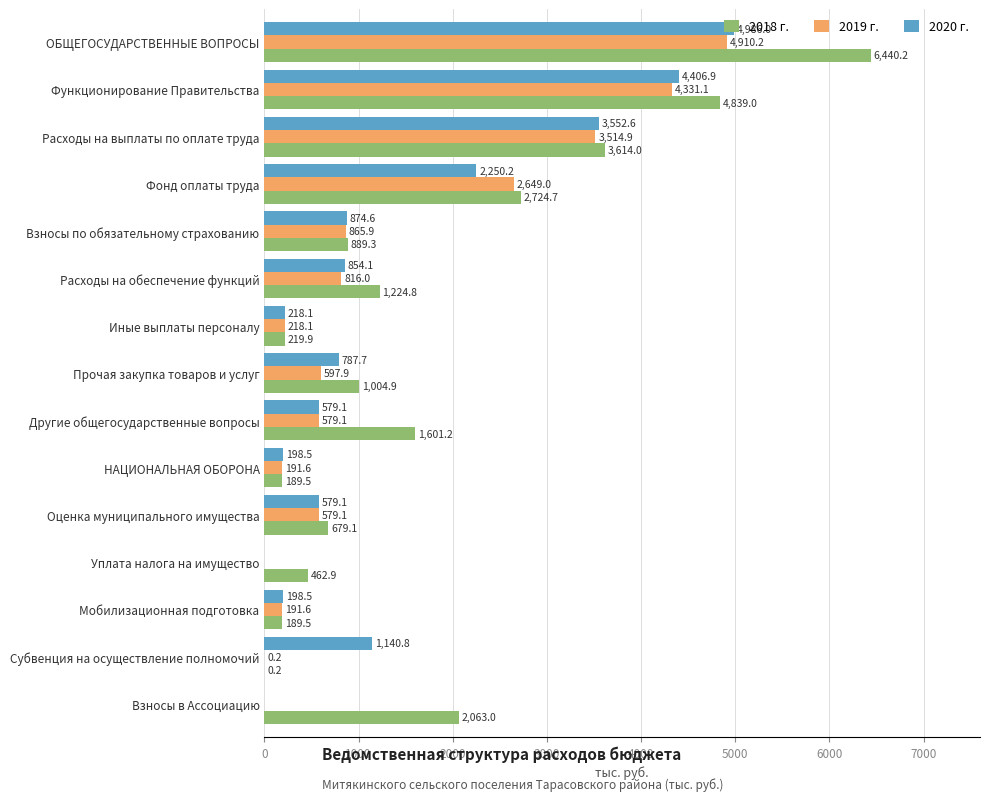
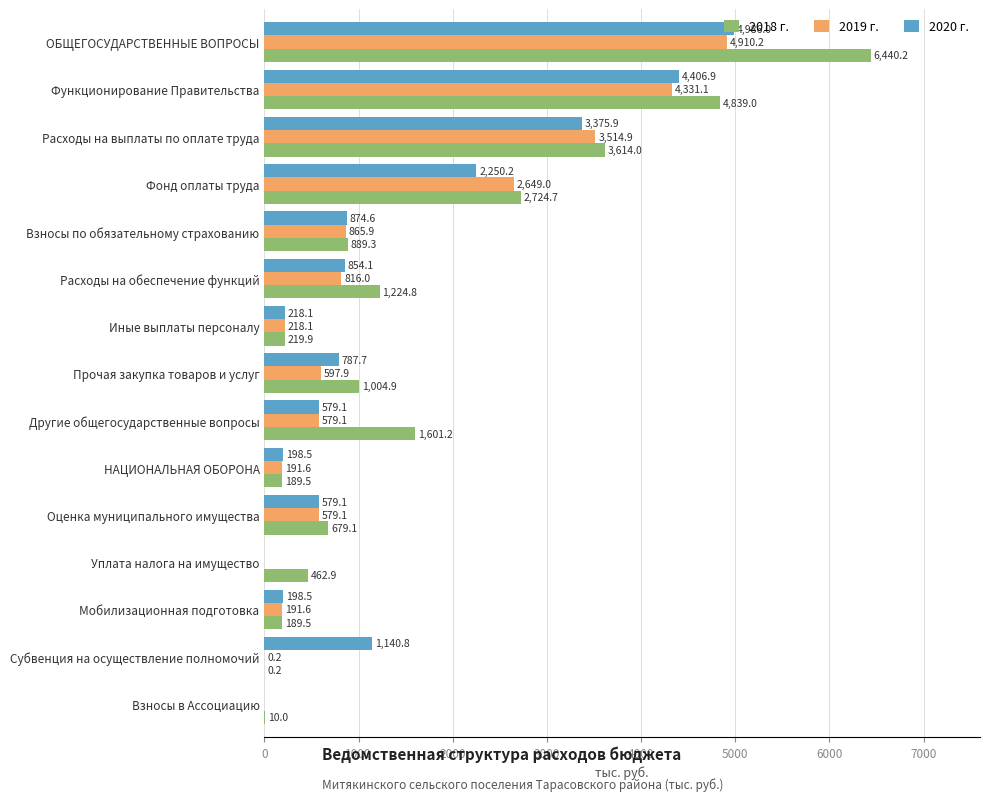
2020 г., Расходы на выплаты по оплате труда: 3,552.6 -> 3,375.9
2018 г., Взносы в Ассоциацию: 2,063.0 -> 10.0
